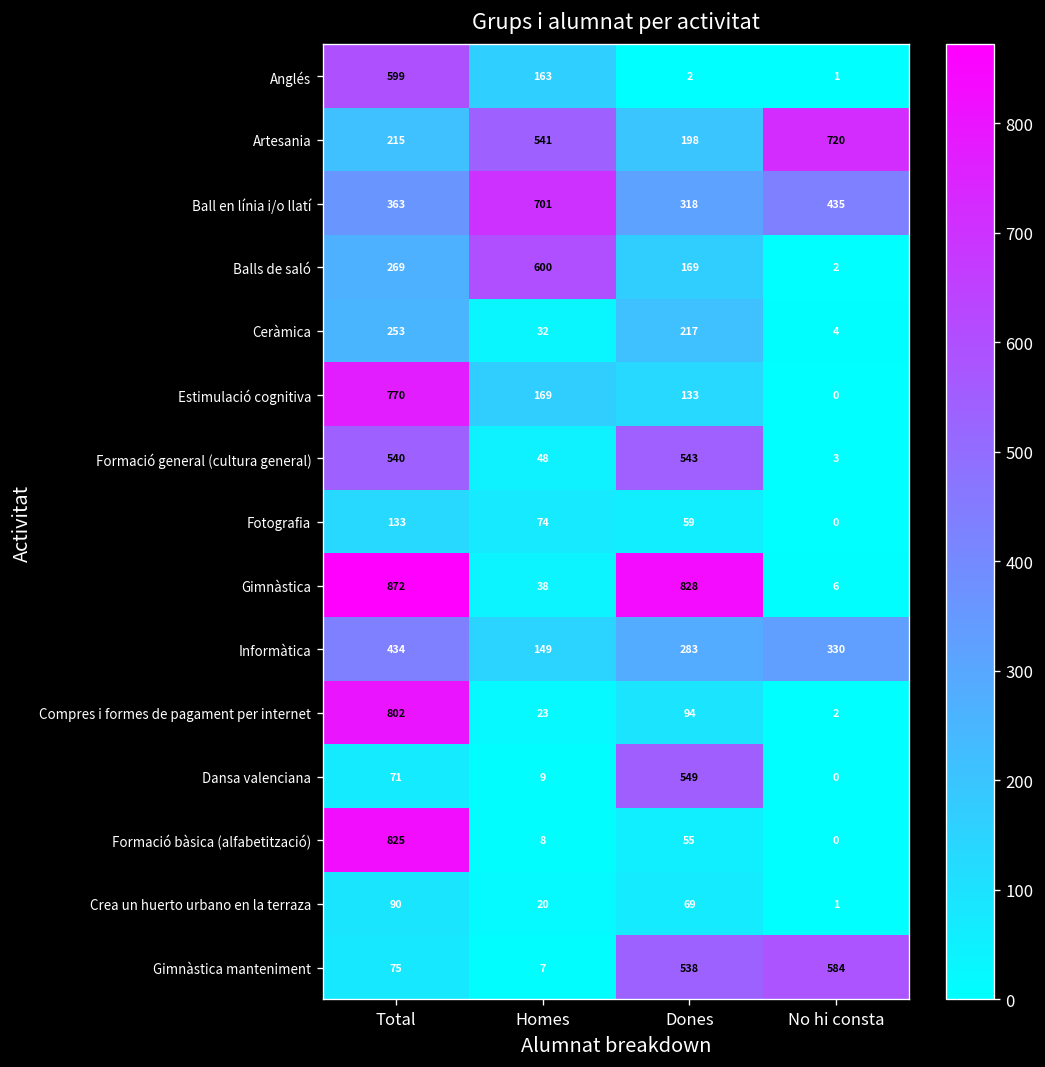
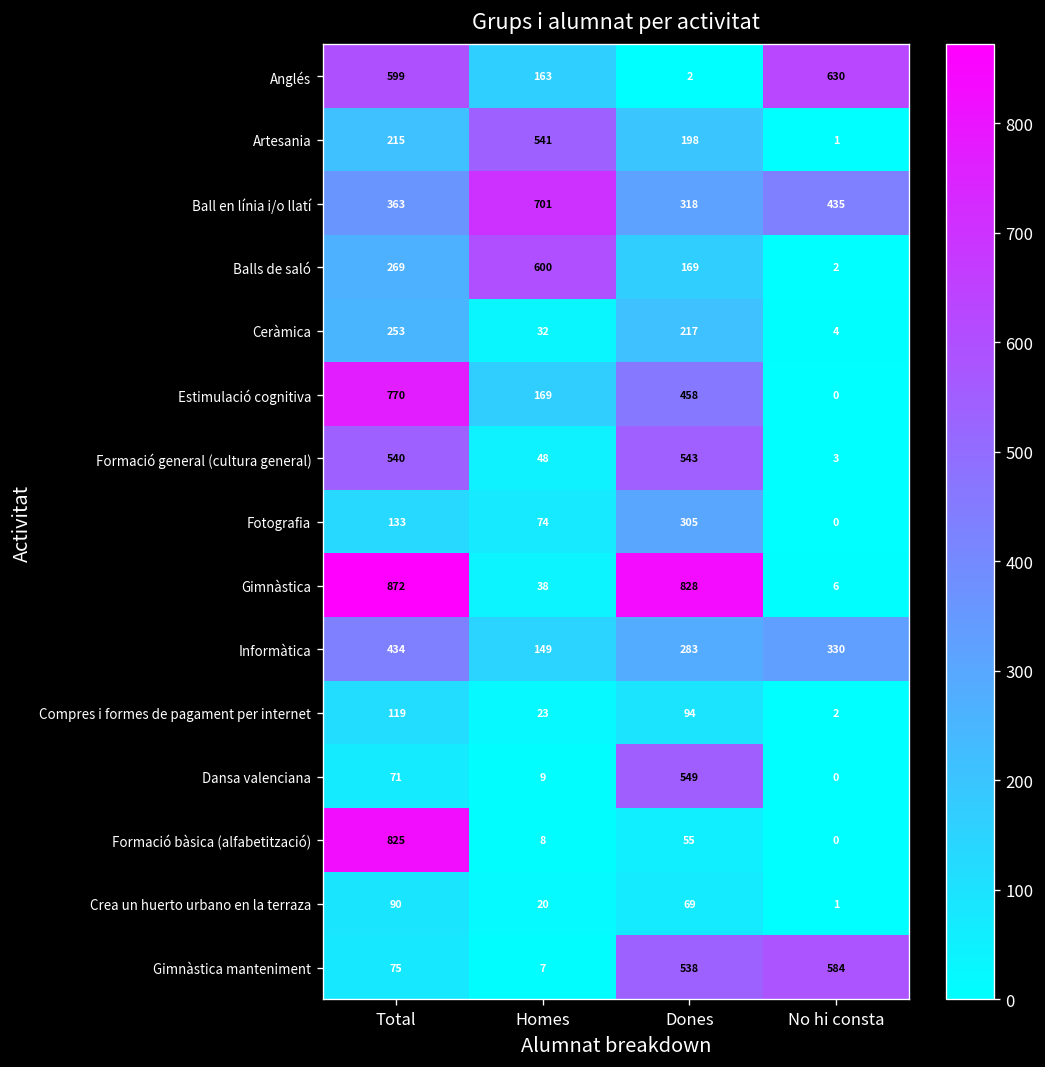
Anglés, No hi consta: 1 -> 630
Artesania, No hi consta: 720 -> 1
Estimulació cognitiva, Dones: 133 -> 458
Fotografia, Dones: 59 -> 305
Compres i formes de pagament per internet, Total: 802 -> 119
